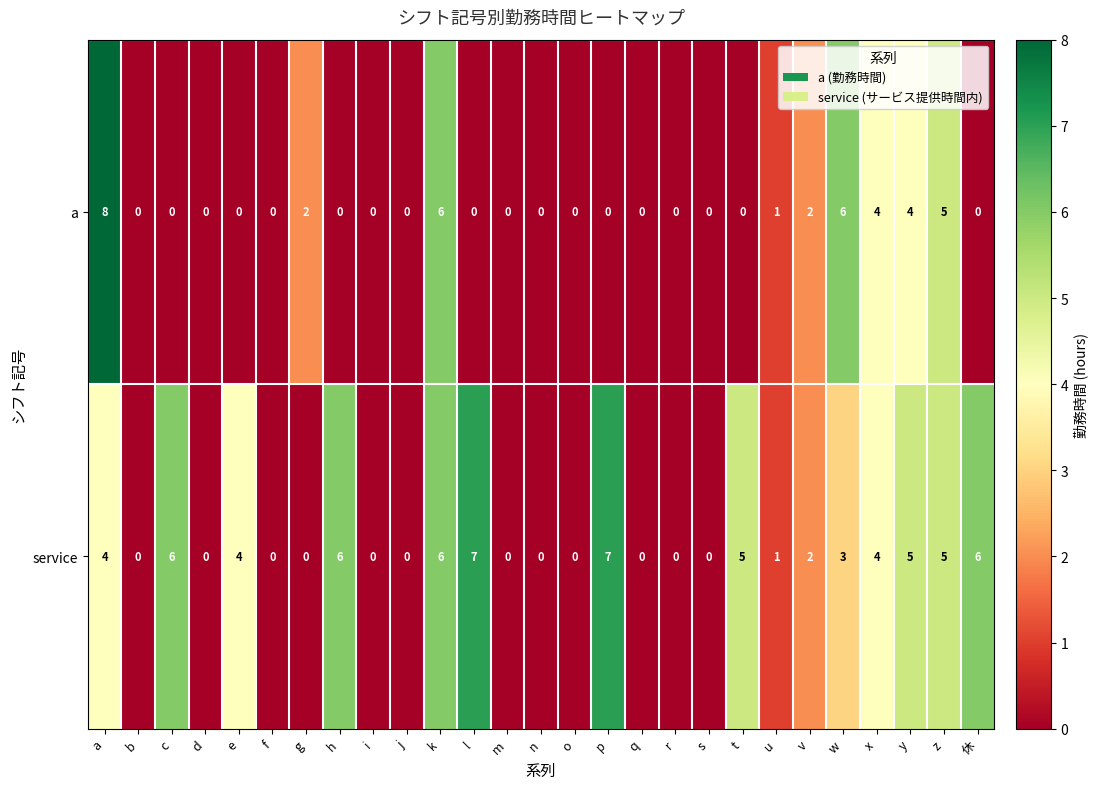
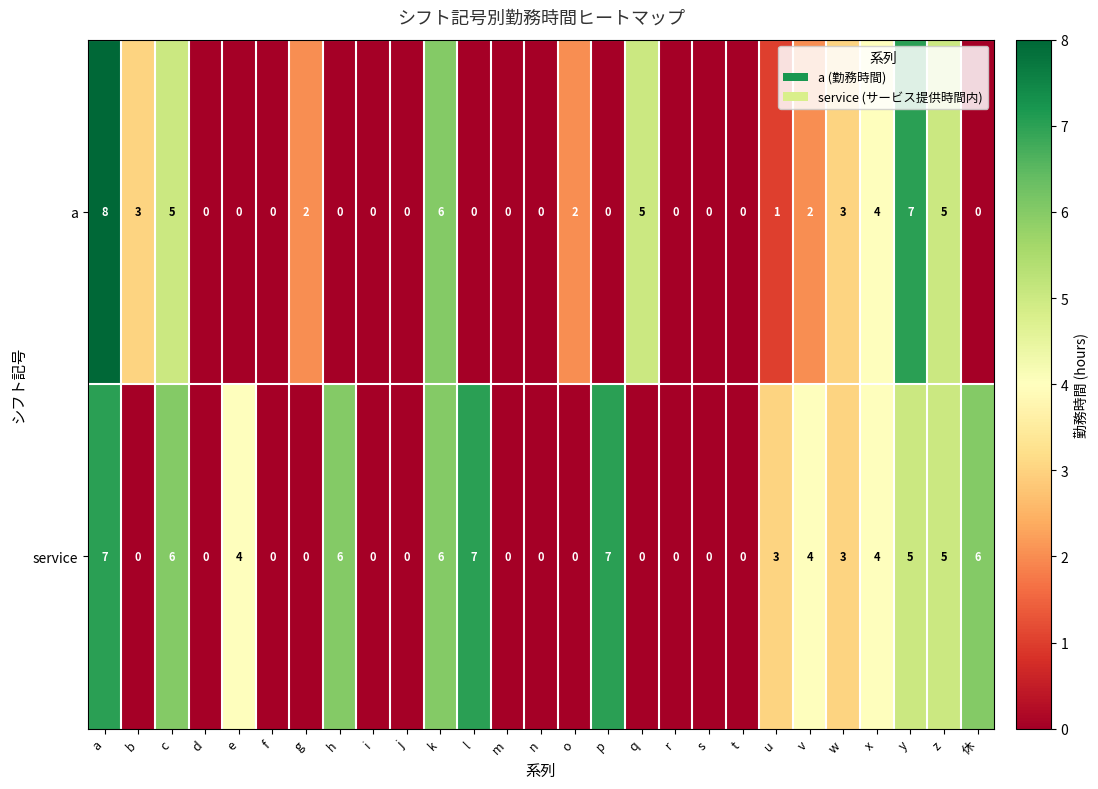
a, b: 0 -> 3
a, c: 0 -> 5
a, o: 0 -> 2
a, q: 0 -> 5
a, w: 6 -> 3
a, y: 4 -> 7
service, a: 4 -> 7
service, t: 5 -> 0
service, u: 1 -> 3
service, v: 2 -> 4
